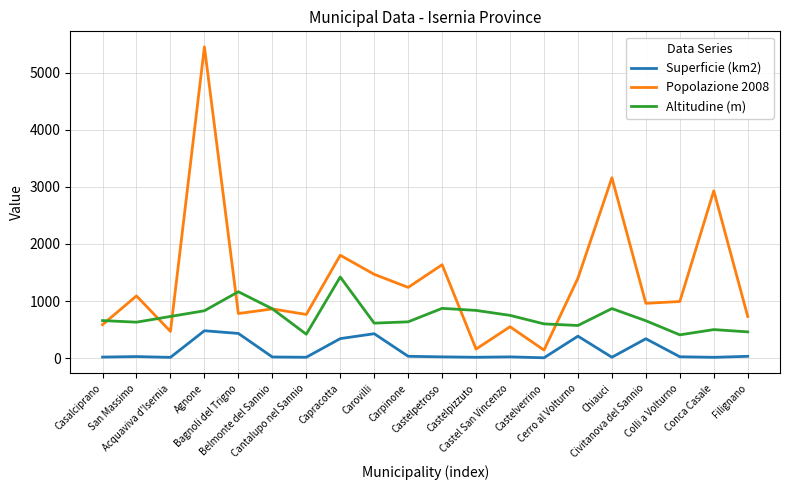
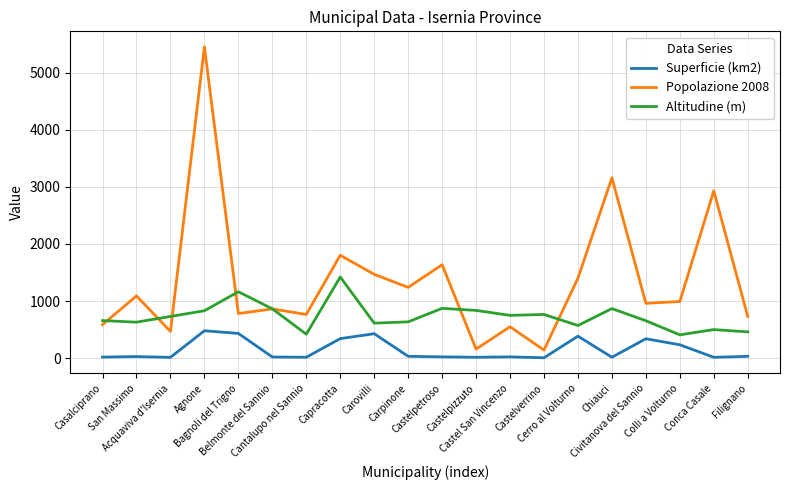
Altitudine (m), Castelverrino: 600 -> 800
Superficie (km2), Colli a Volturno: 0 -> 200
